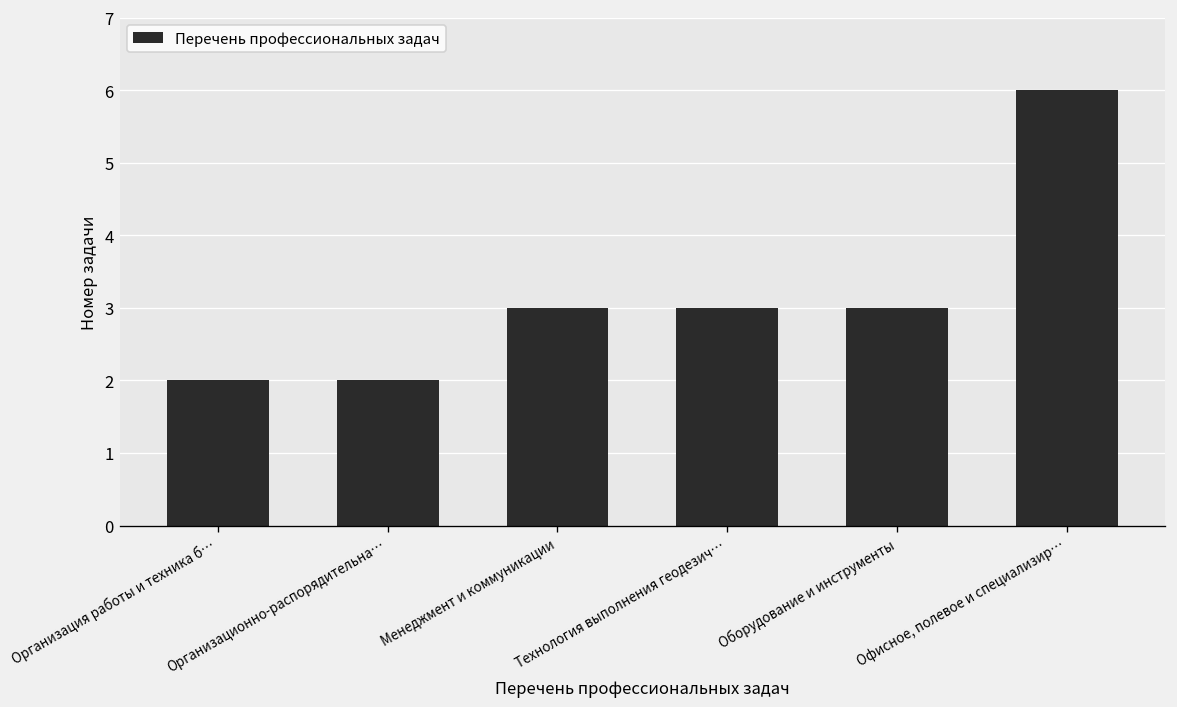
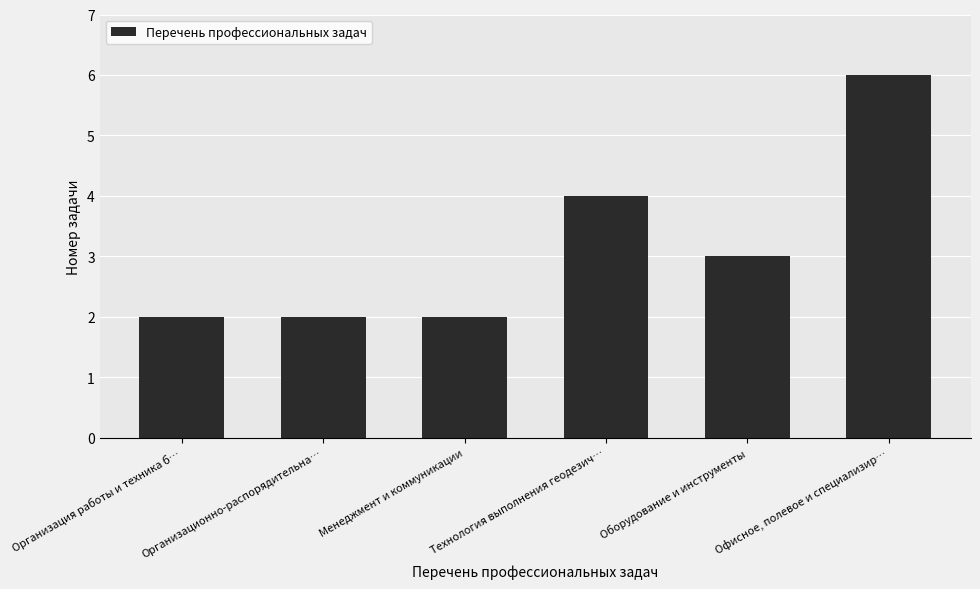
Менеджмент и коммуникации: 3 -> 2
Технология выполнения геодезич…: 3 -> 4
